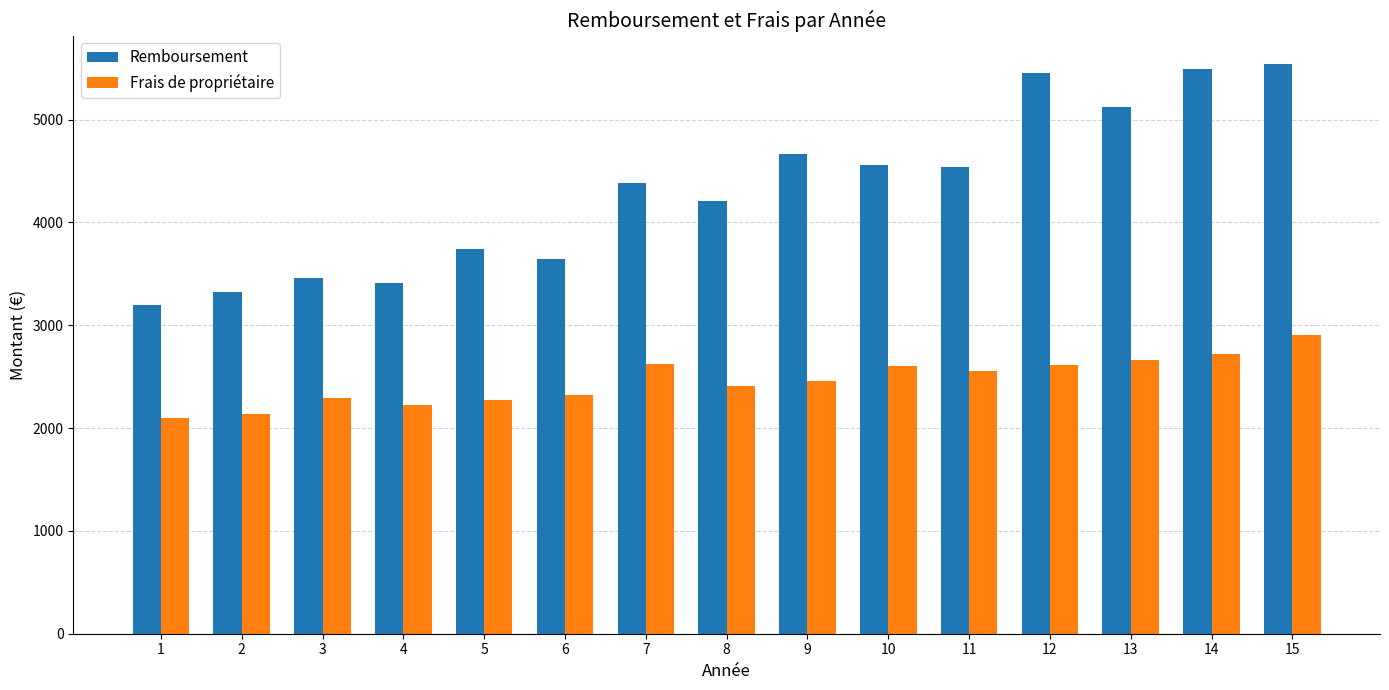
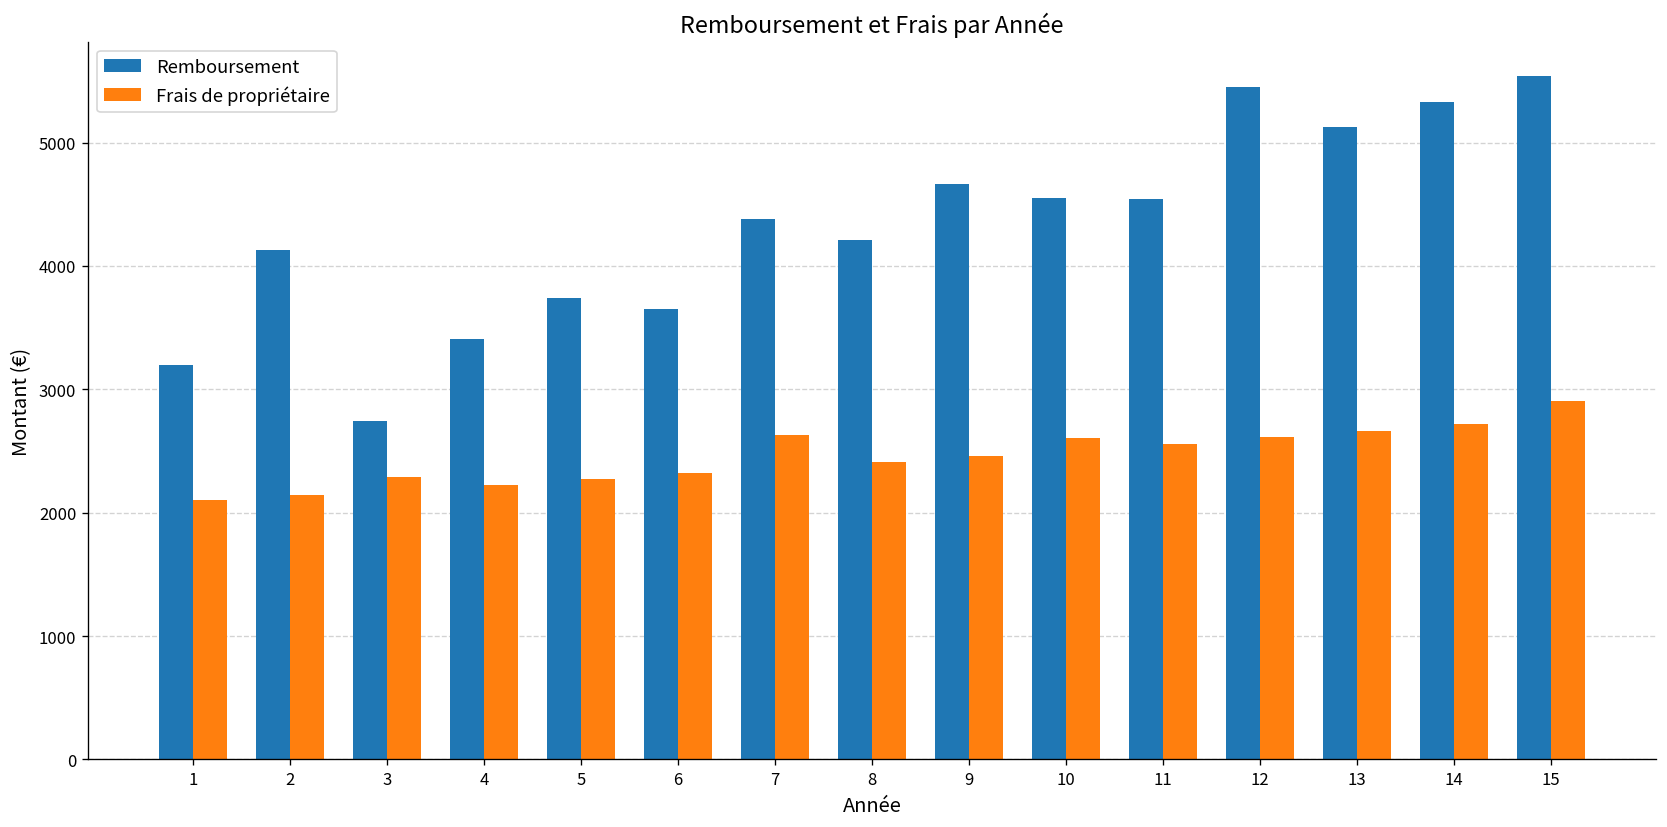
Remboursement, 2: 3330 -> 4130
Remboursement, 3: 3460 -> 2740
Remboursement, 14: 5490 -> 5330
